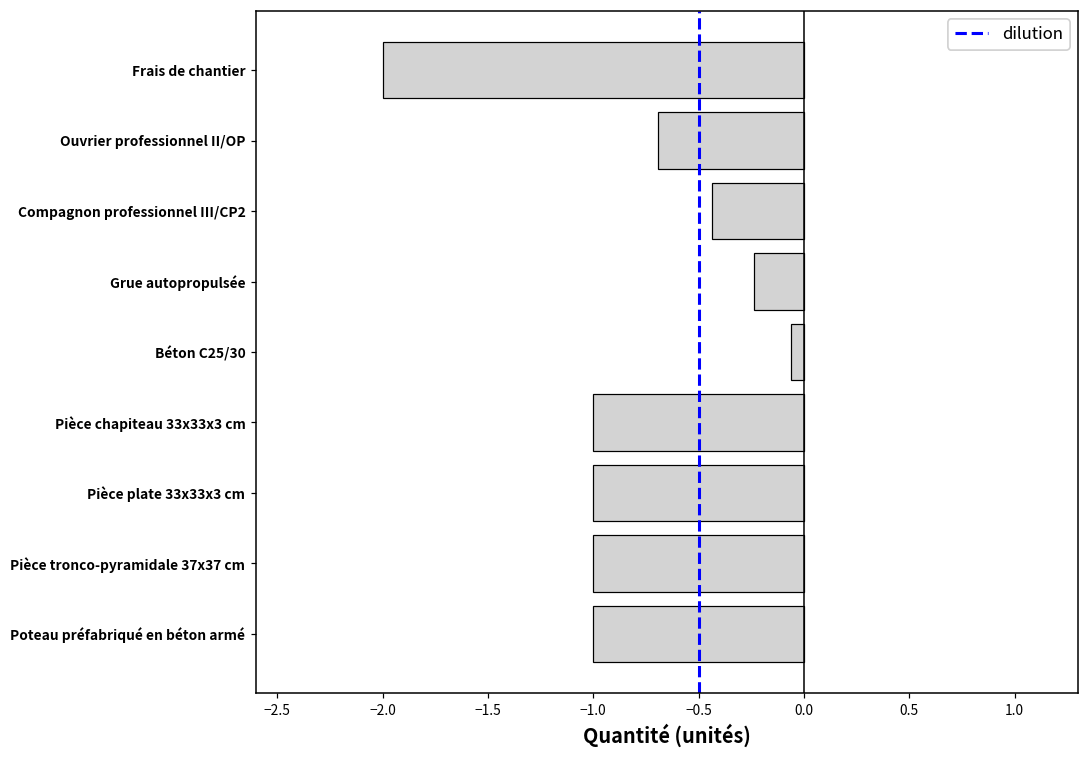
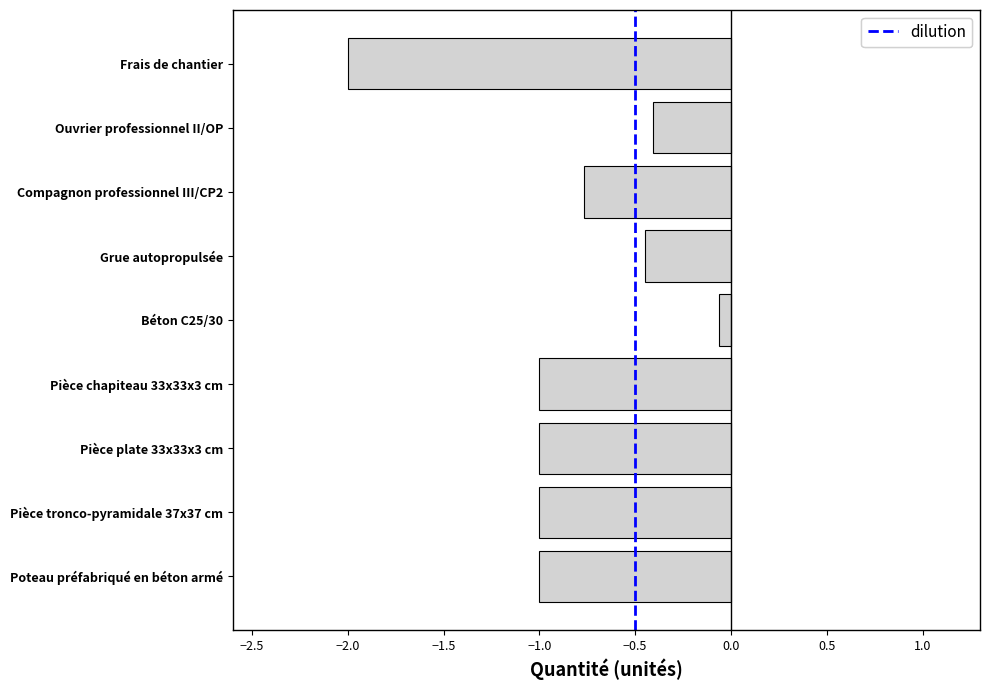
Ouvrier professionnel II/OP: -0.69 -> -0.41
Compagnon professionnel III/CP2: -0.44 -> -0.77
Grue autopropulsée: -0.24 -> -0.45
